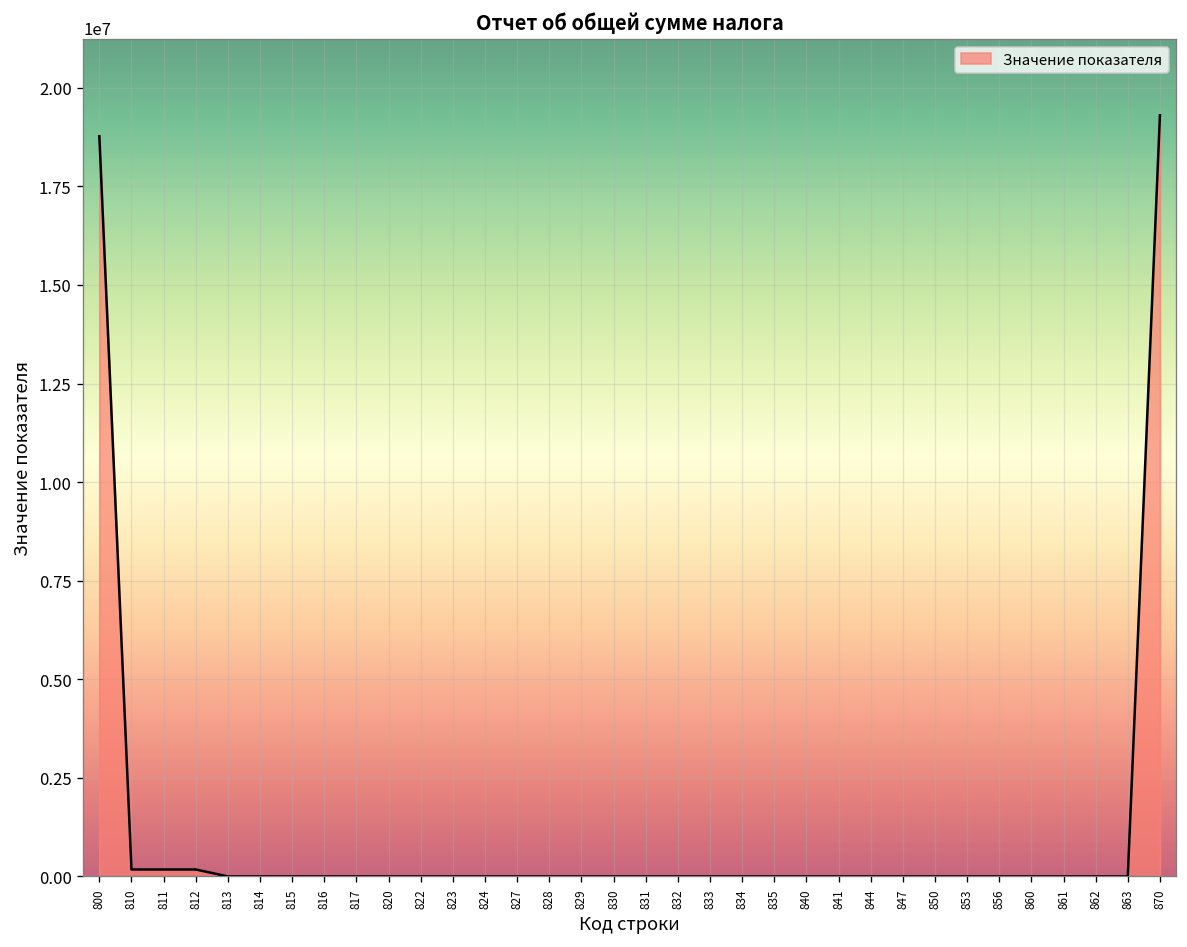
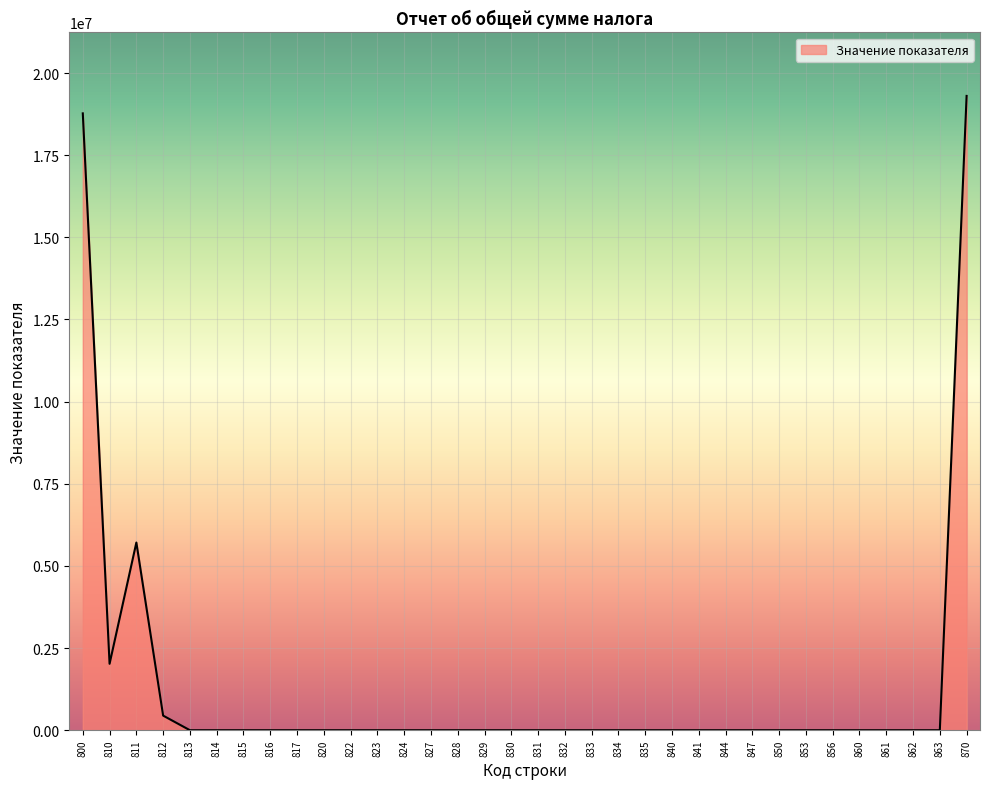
810: 200000 -> 2000000
811: 200000 -> 5700000
812: 200000 -> 400000
